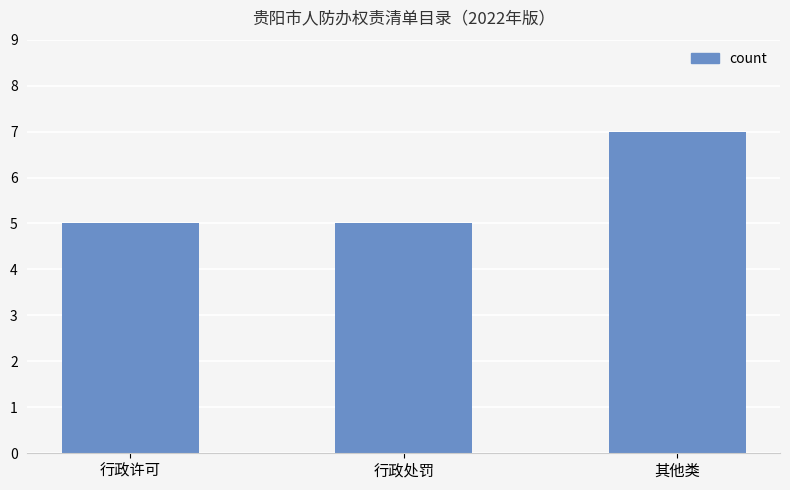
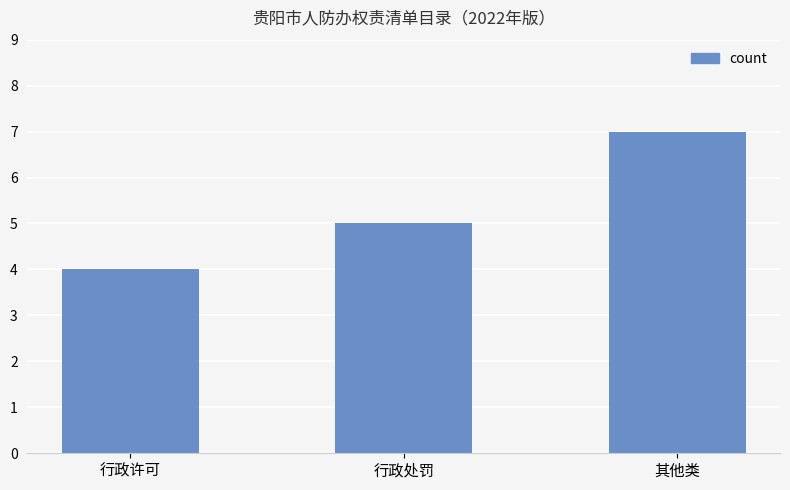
行政许可: 5 -> 4
